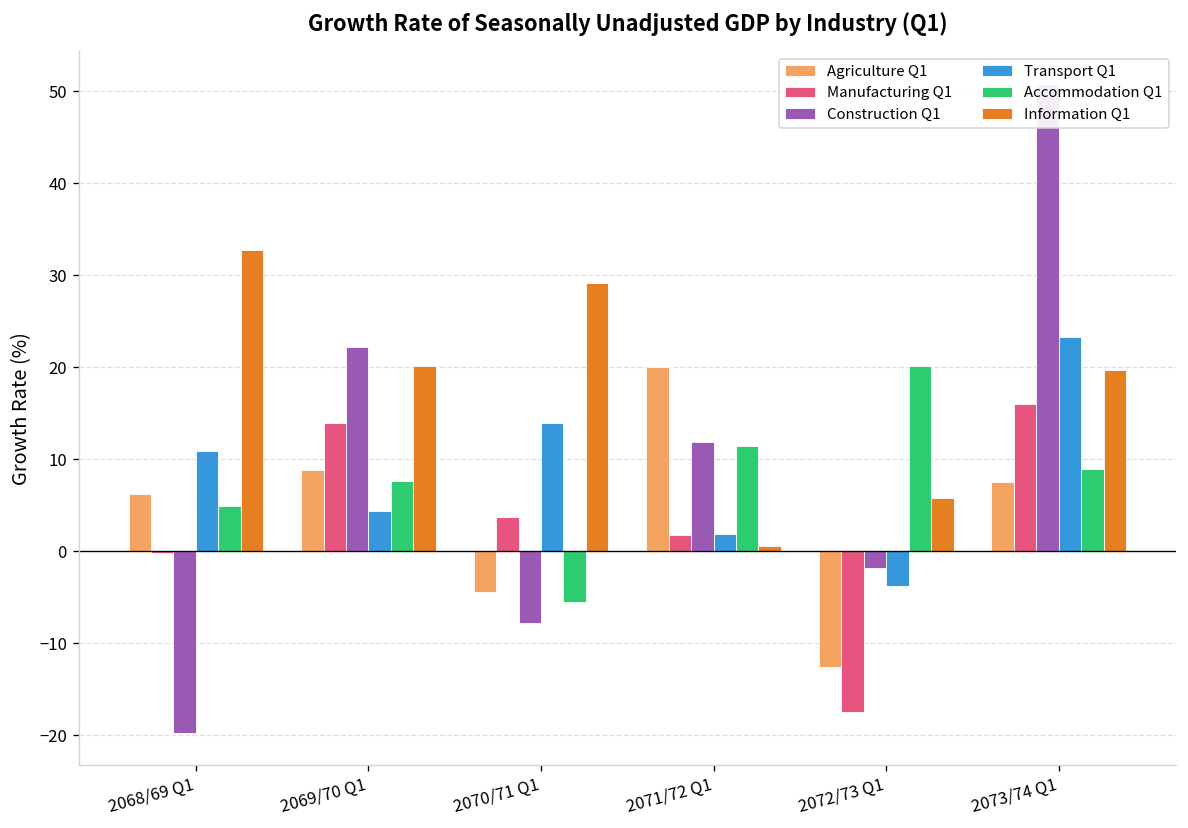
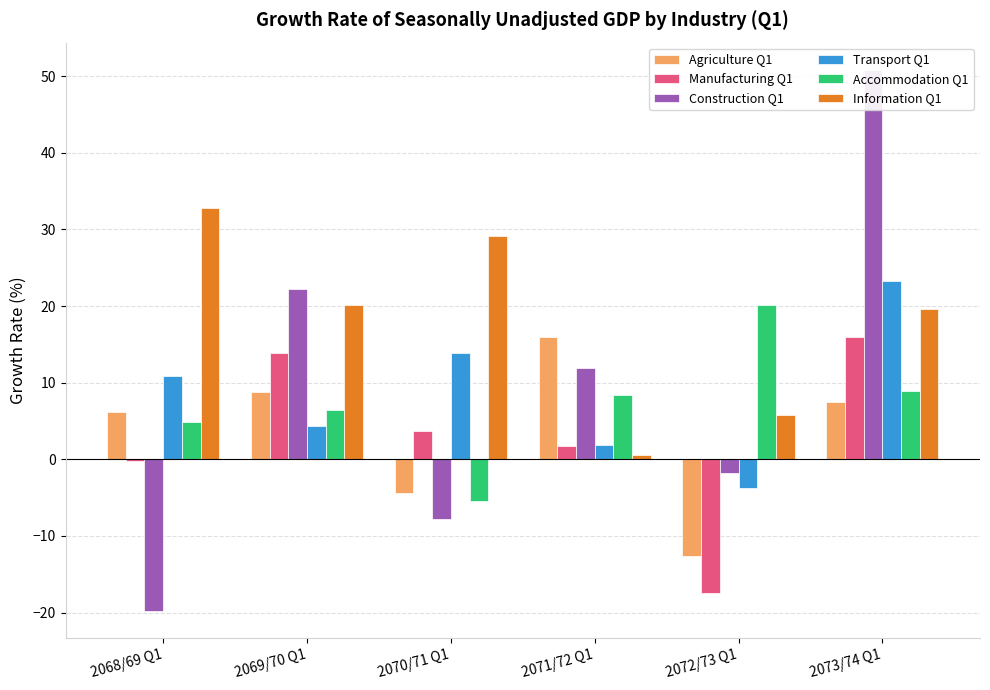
Accommodation Q1, 2069/70 Q1: 8 -> 6
Agriculture Q1, 2071/72 Q1: 20 -> 16
Accommodation Q1, 2071/72 Q1: 11 -> 8
